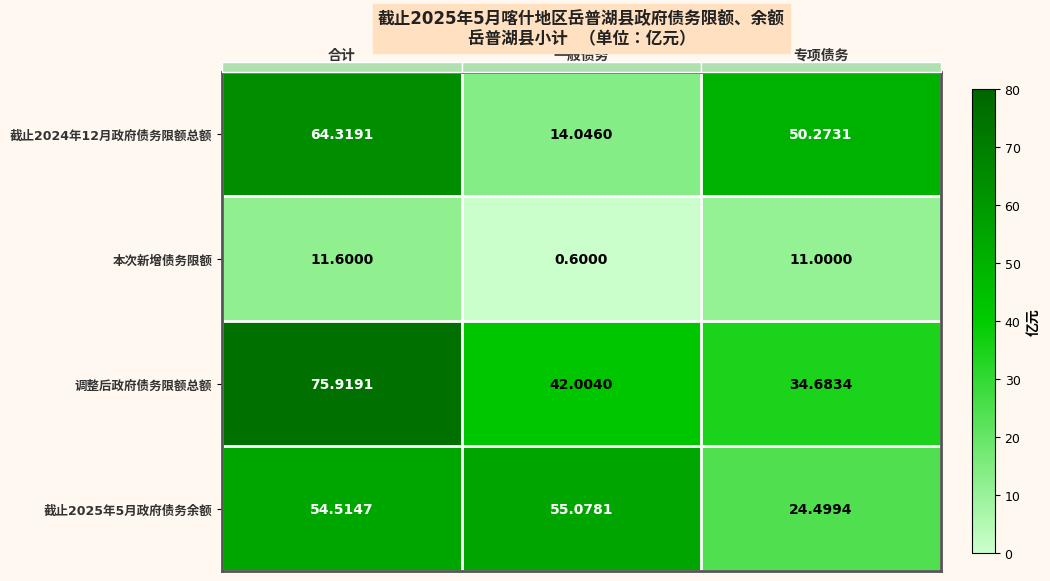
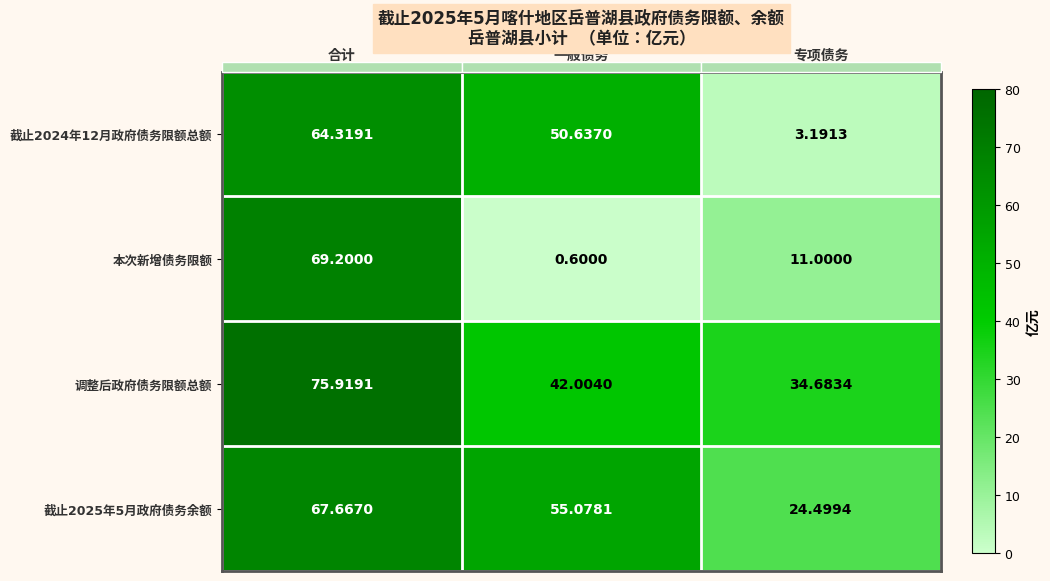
截止2024年12月政府债务限额总额, 一般债务: 14.0460 -> 50.6370
截止2024年12月政府债务限额总额, 专项债务: 50.2731 -> 3.1913
本次新增债务限额, 合计: 11.6000 -> 69.2000
截止2025年5月政府债务余额, 合计: 54.5147 -> 67.6670
